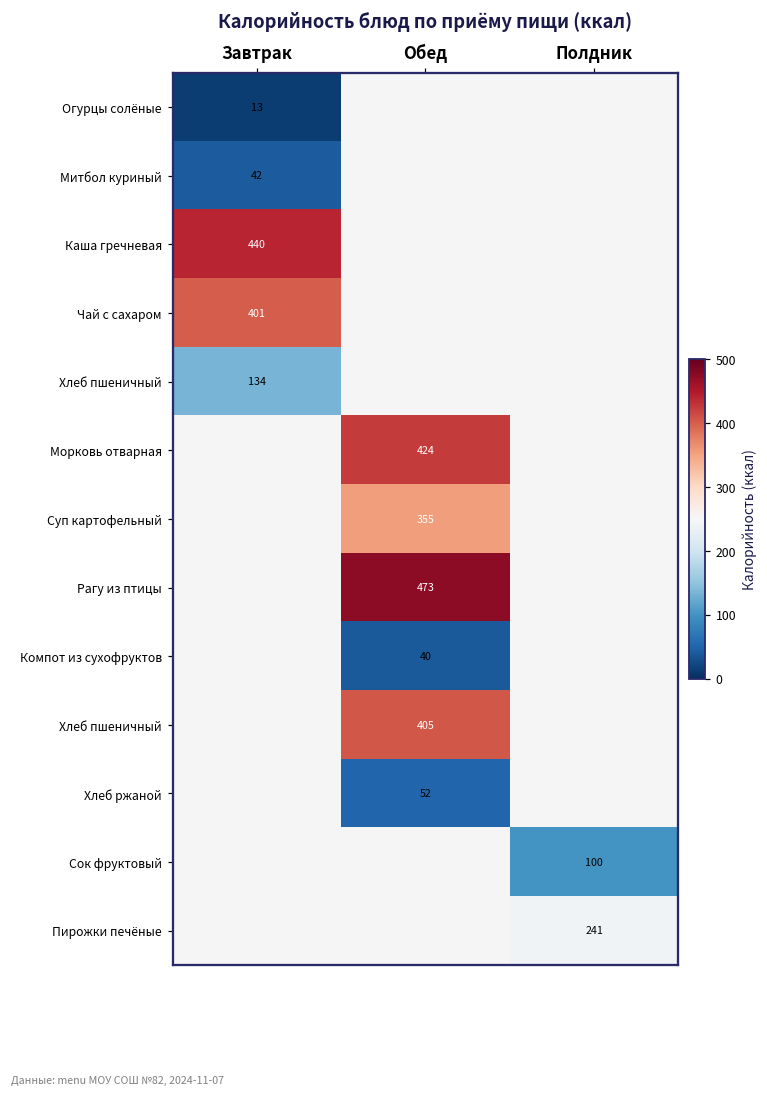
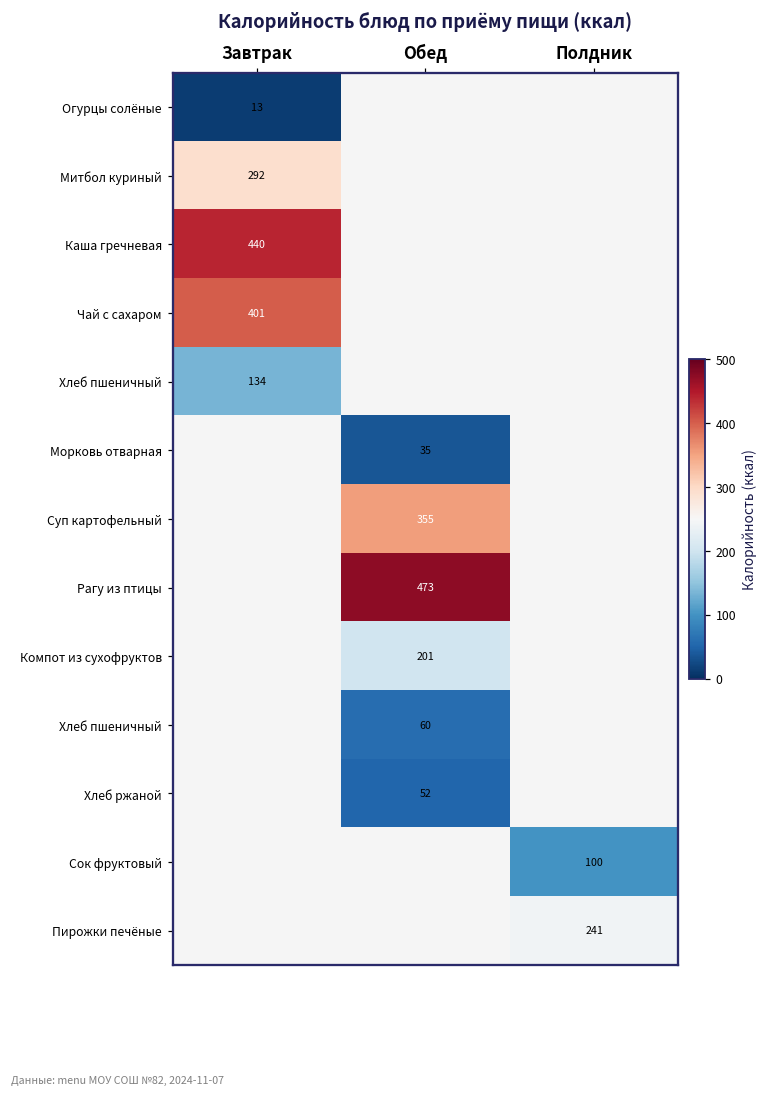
Митбол куриный, Завтрак: 42 -> 292
Морковь отварная, Обед: 424 -> 35
Компот из сухофруктов, Обед: 40 -> 201
Хлеб пшеничный, Обед: 405 -> 60
